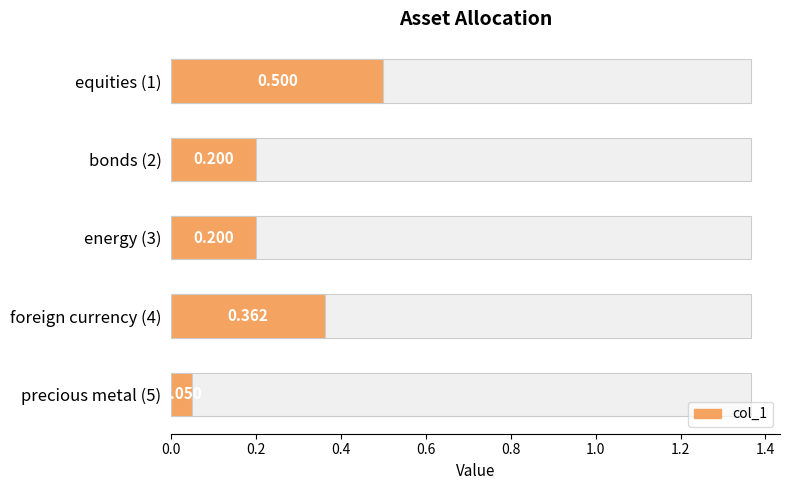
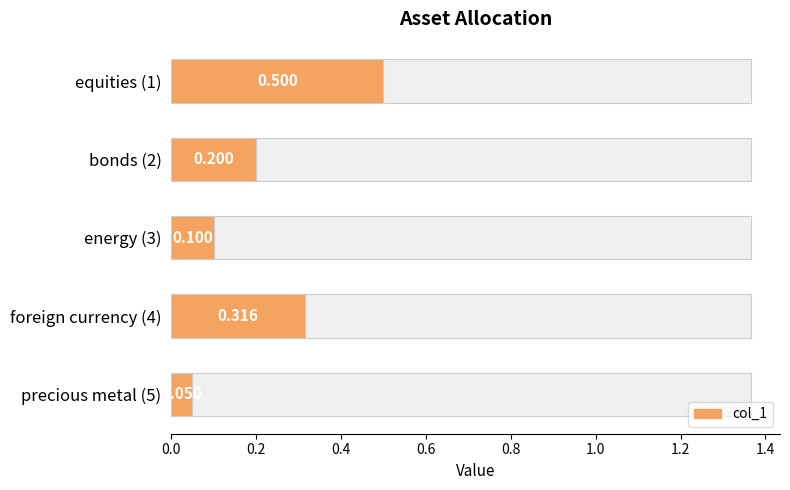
col_1, energy (3): 0.200 -> 0.100
col_1, foreign currency (4): 0.362 -> 0.316
